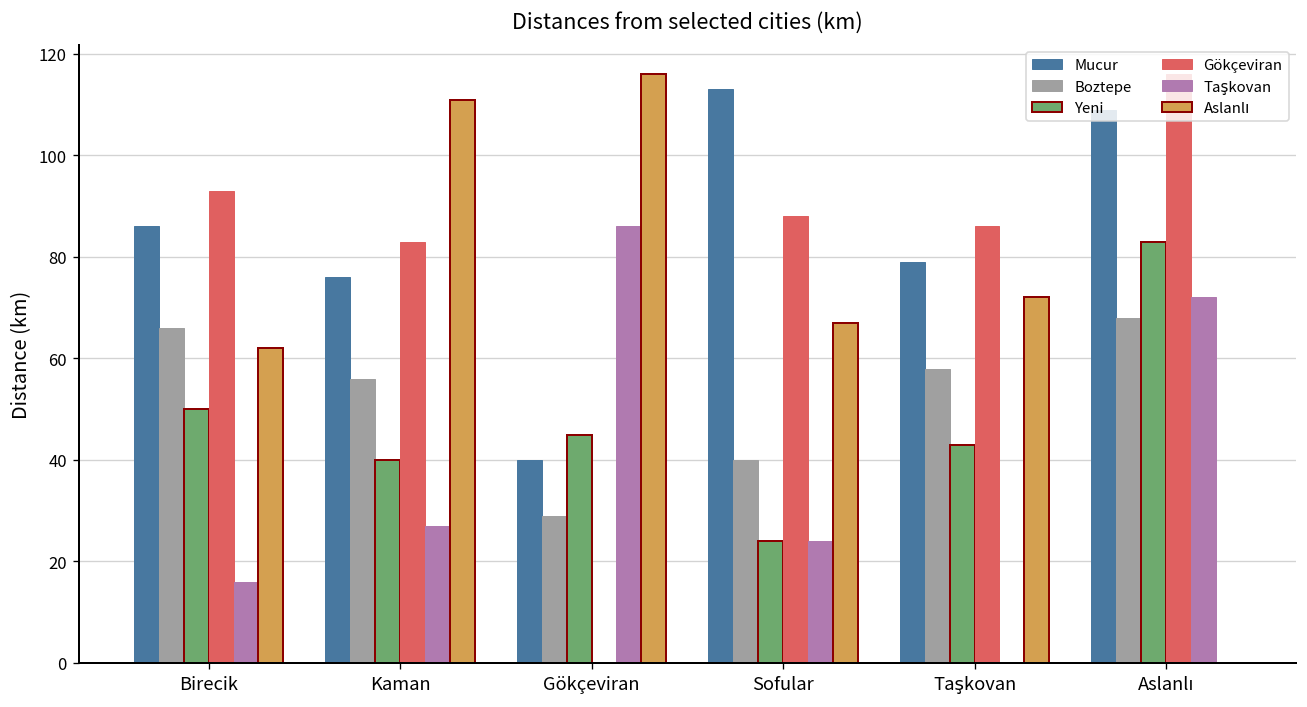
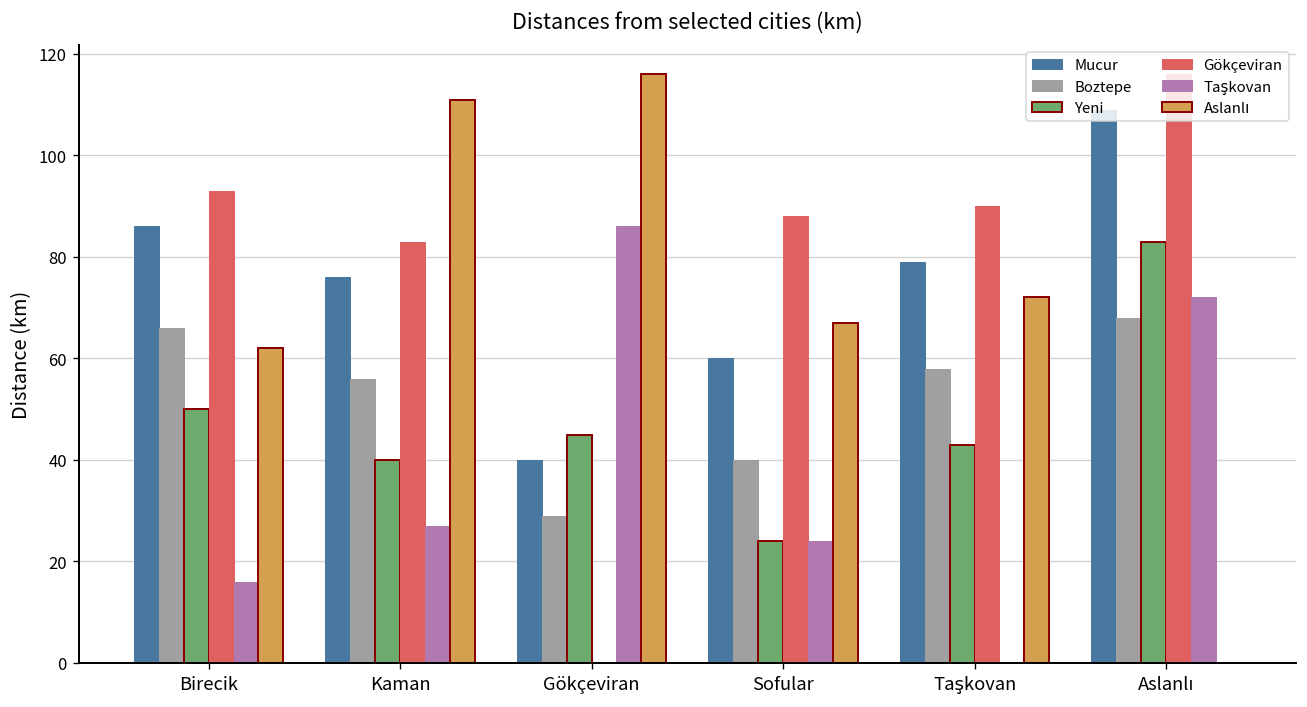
Mucur, Sofular: 113 -> 60
Gökçeviran, Taşkovan: 86 -> 90
